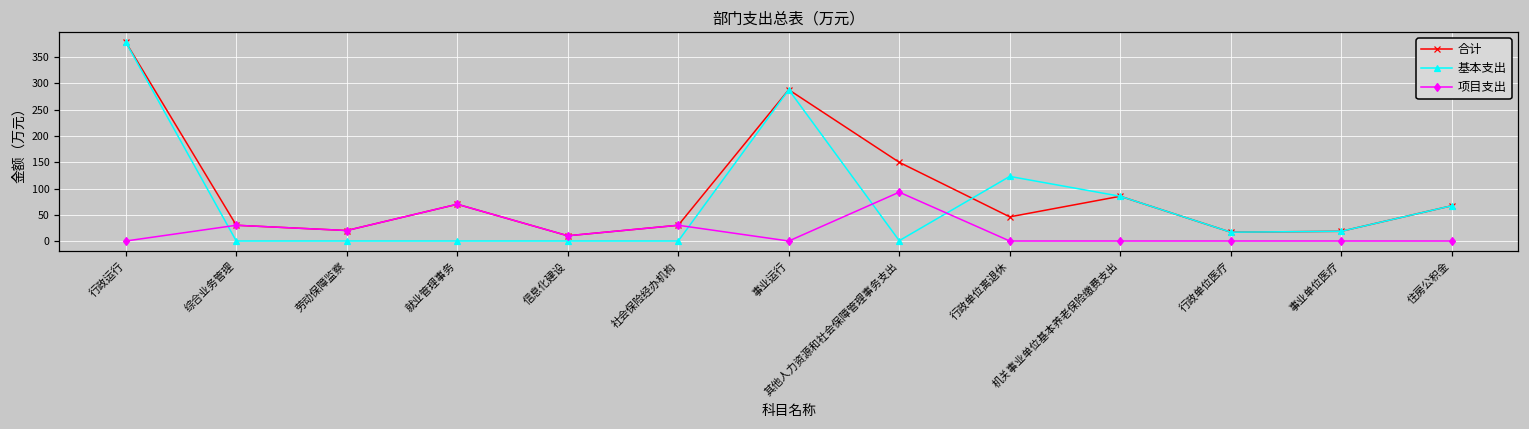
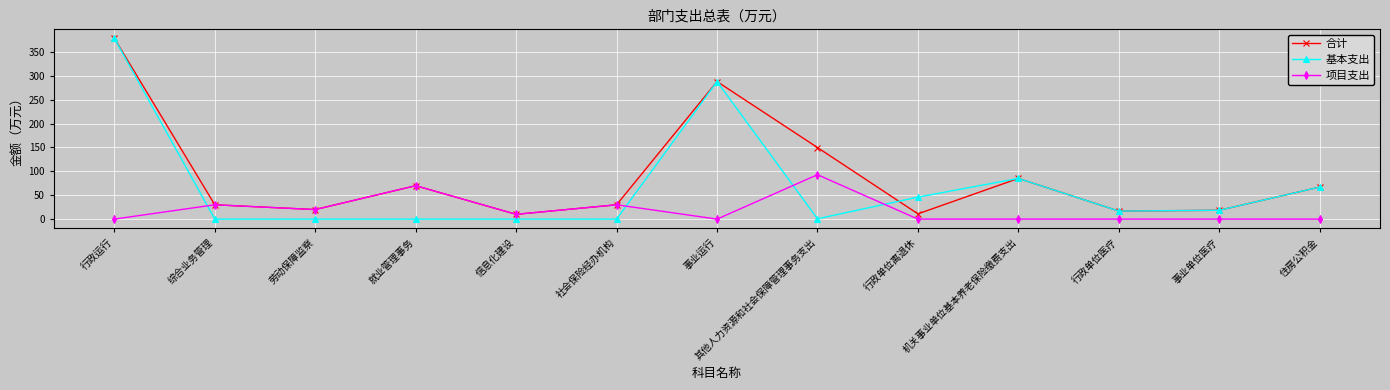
合计, 行政单位离退休: 50 -> 10
基本支出, 行政单位离退休: 120 -> 50
